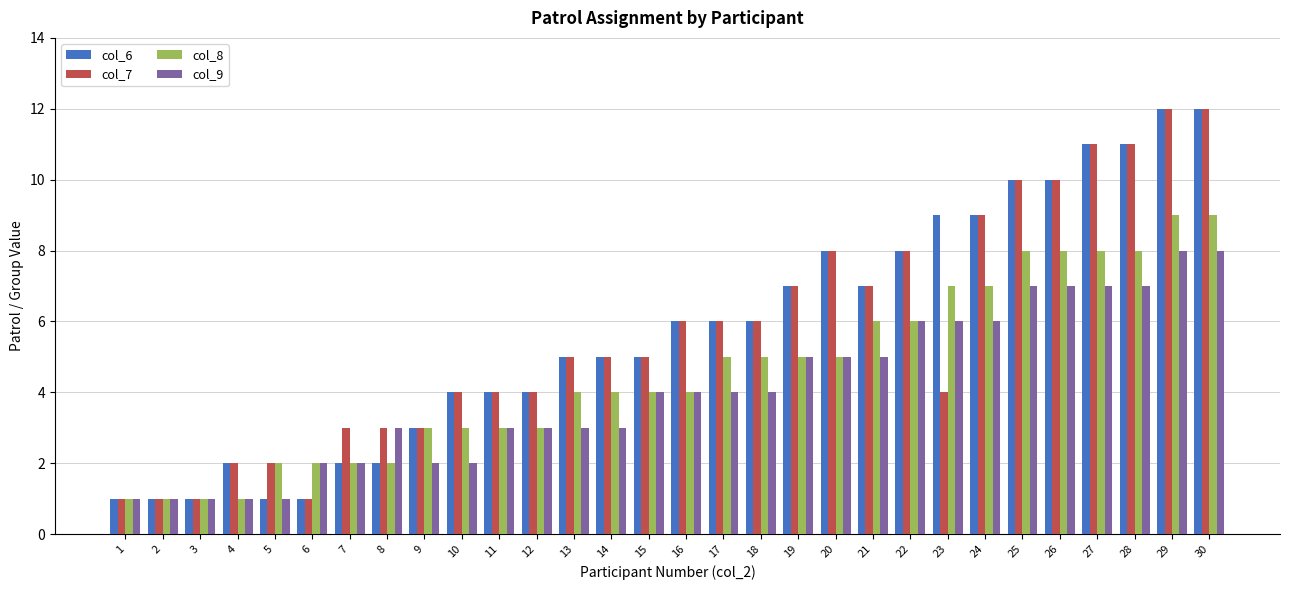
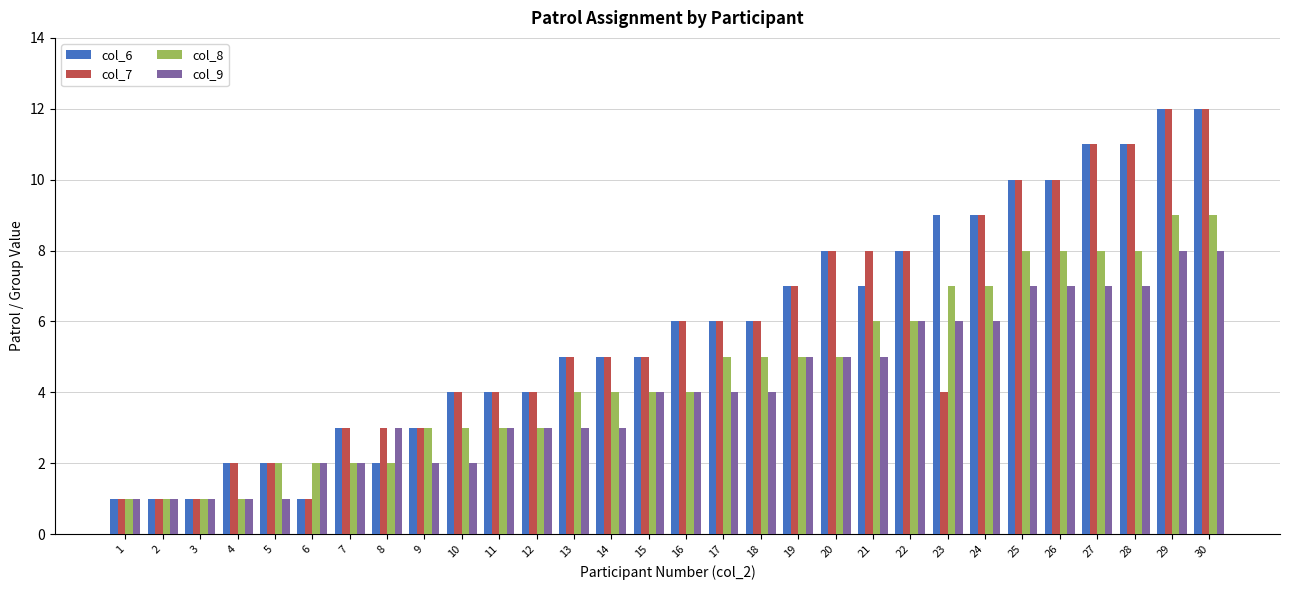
col_6, 5: 1 -> 2
col_6, 7: 2 -> 3
col_7, 21: 7 -> 8
